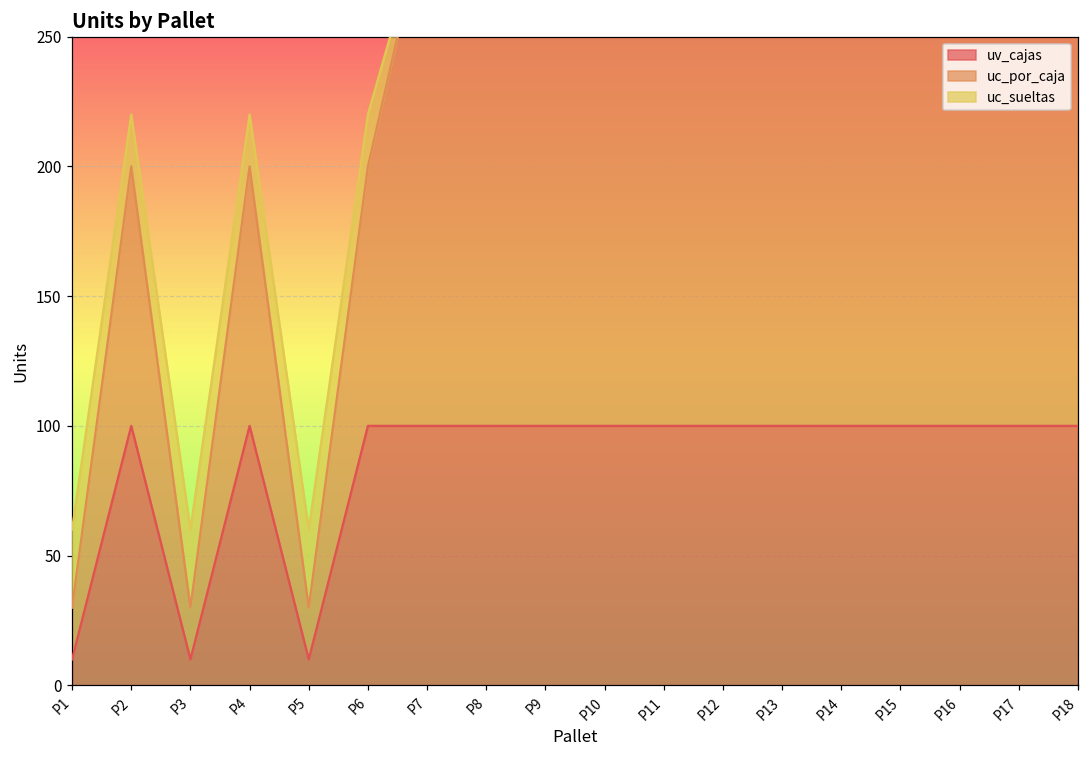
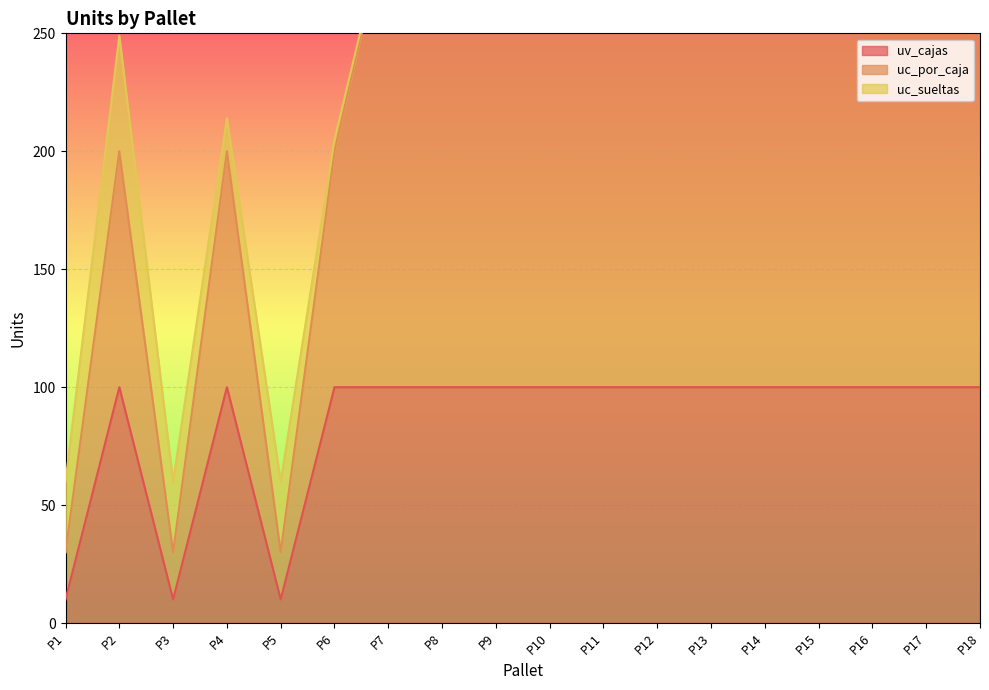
uc_sueltas, P2: 20 -> 49
uc_sueltas, P4: 20 -> 14
uc_sueltas, P6: 20 -> 5
